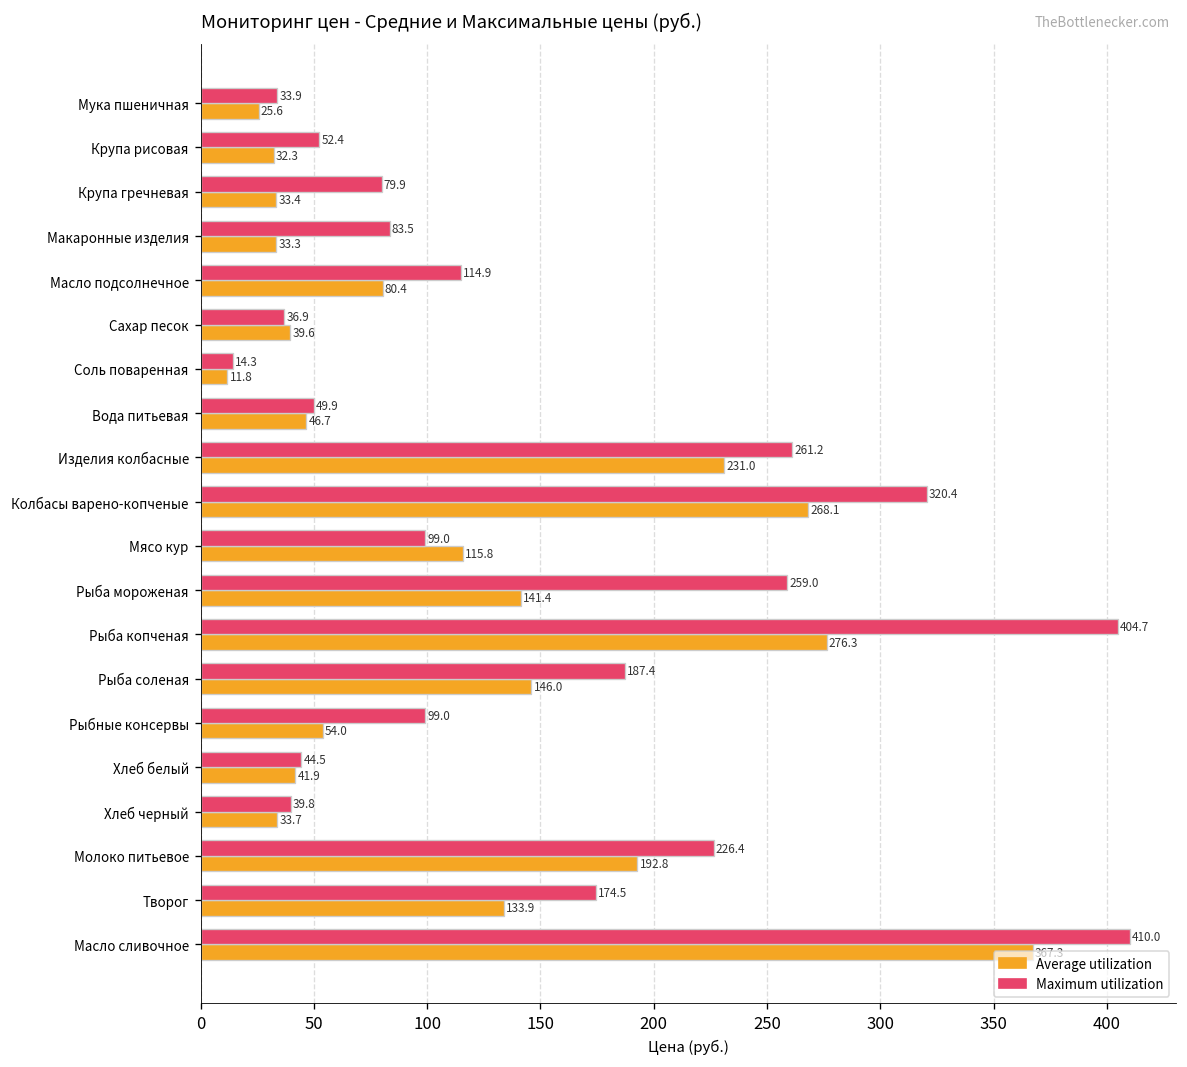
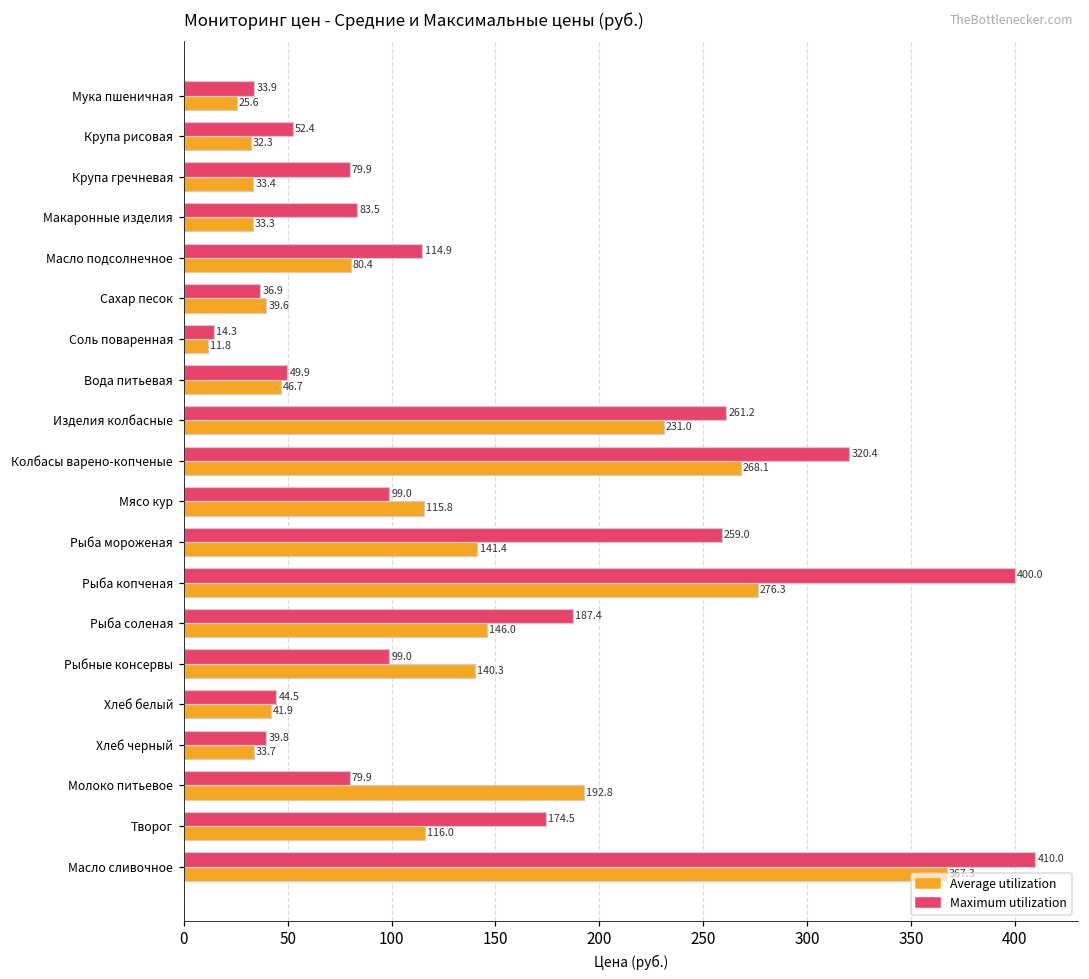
Maximum utilization, Рыба копченая: 404.7 -> 400.0
Average utilization, Рыбные консервы: 54.0 -> 140.3
Maximum utilization, Молоко питьевое: 226.4 -> 79.9
Average utilization, Творог: 133.9 -> 116.0
